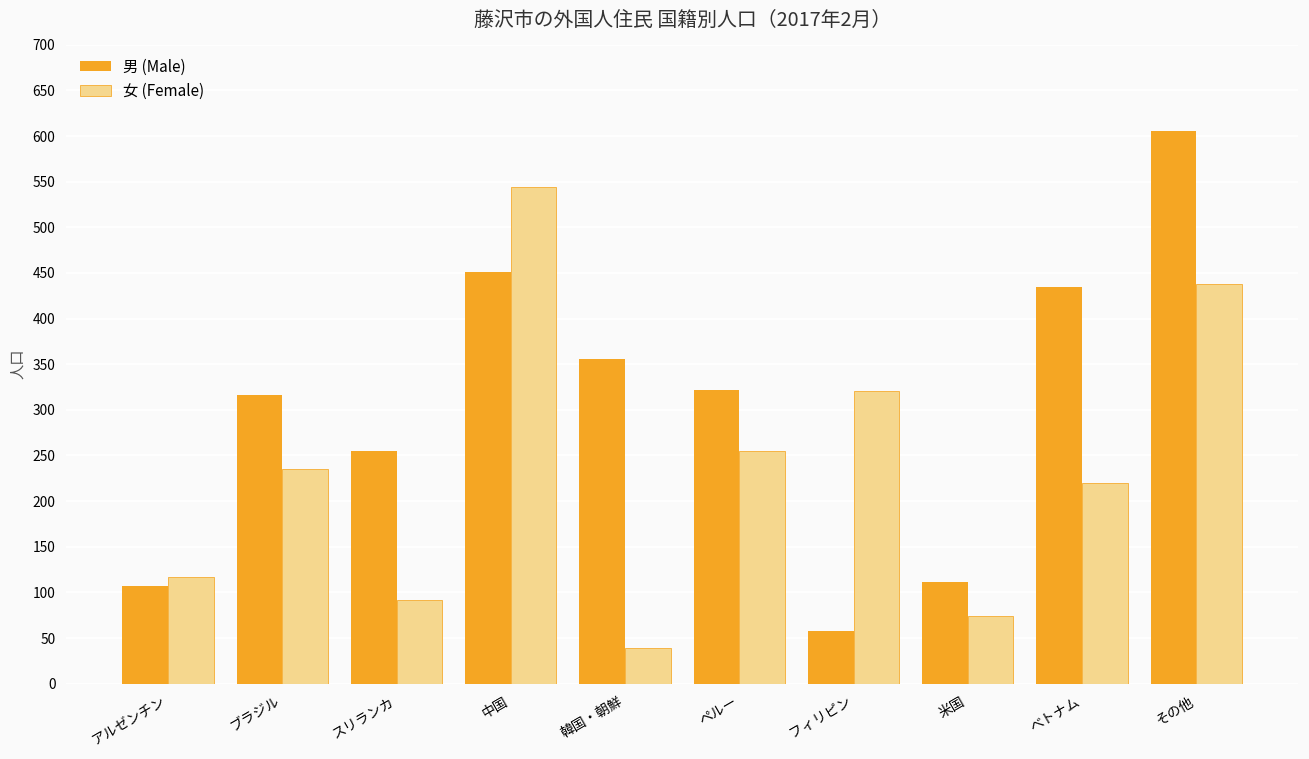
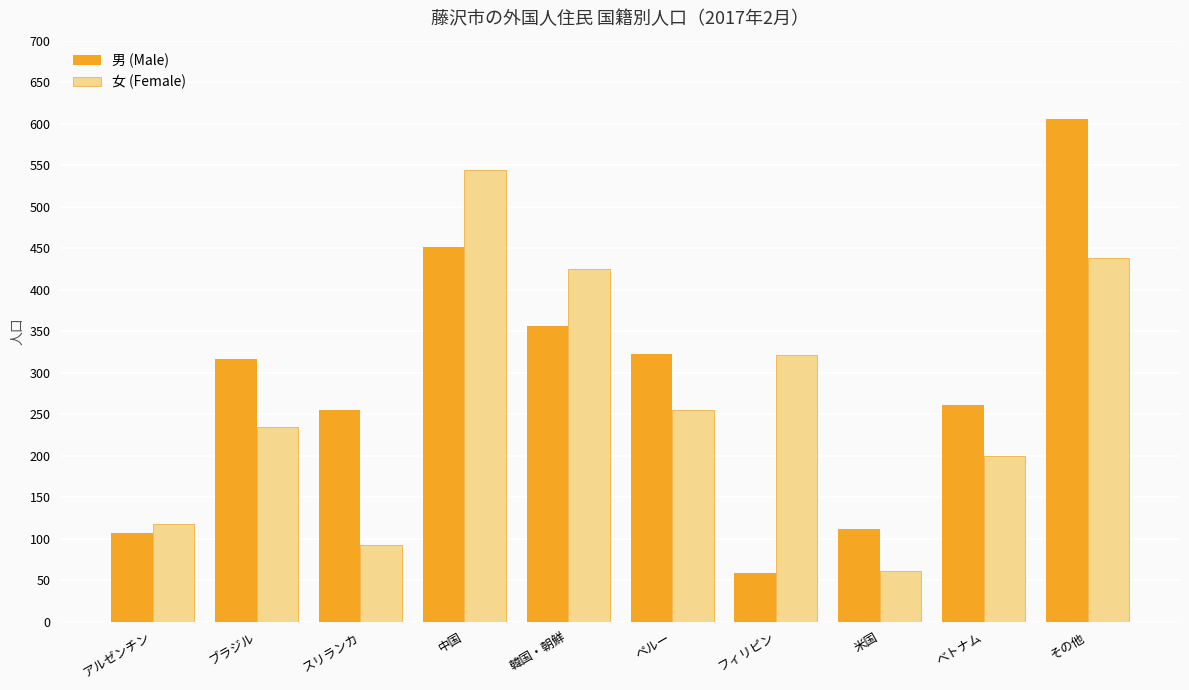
女 (Female), 韓国・朝鮮: 40 -> 430
女 (Female), 米国: 70 -> 60
男 (Male), べトナム: 440 -> 260
女 (Female), べトナム: 220 -> 200
